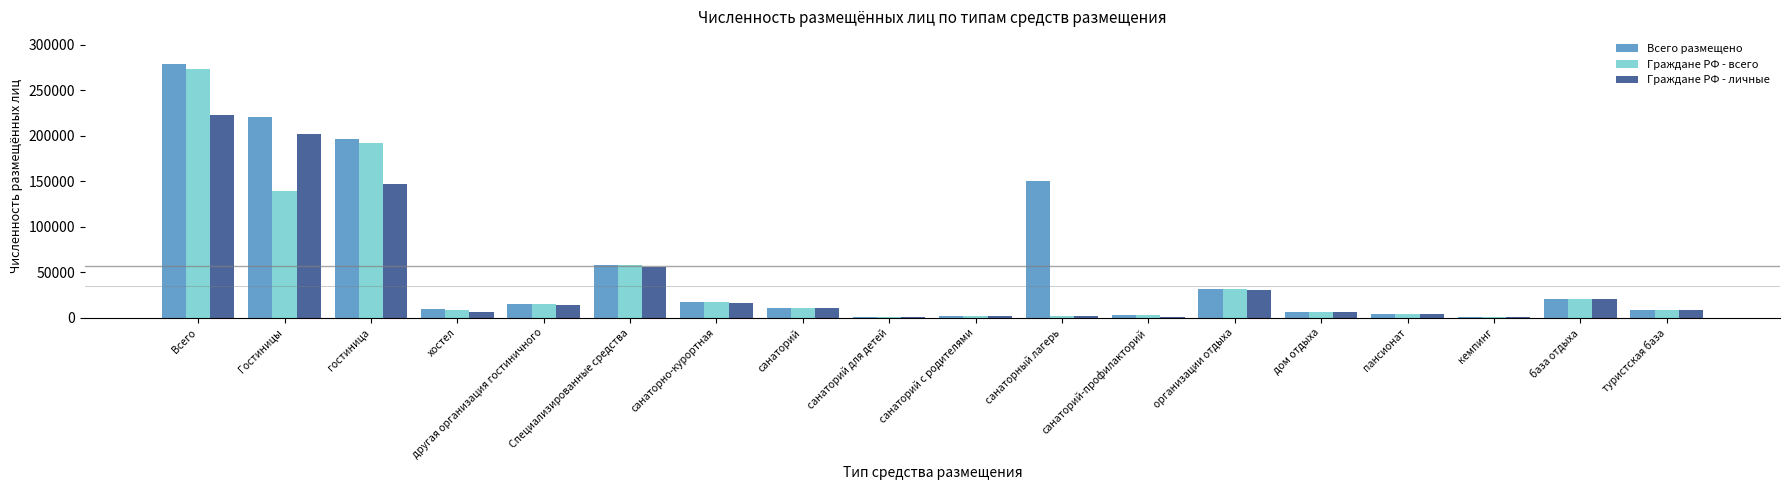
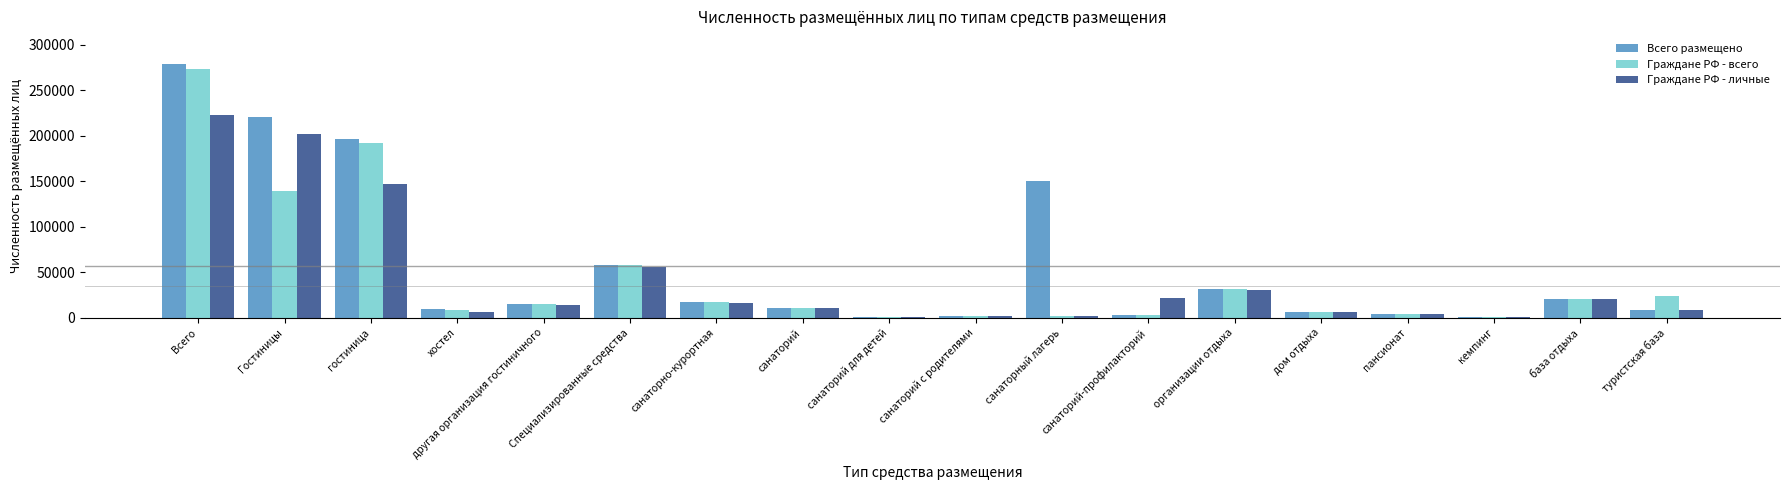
Граждане РФ - личные, санаторий-профилакторий: 0 -> 20000
Граждане РФ - всего, туристская база: 10000 -> 20000
